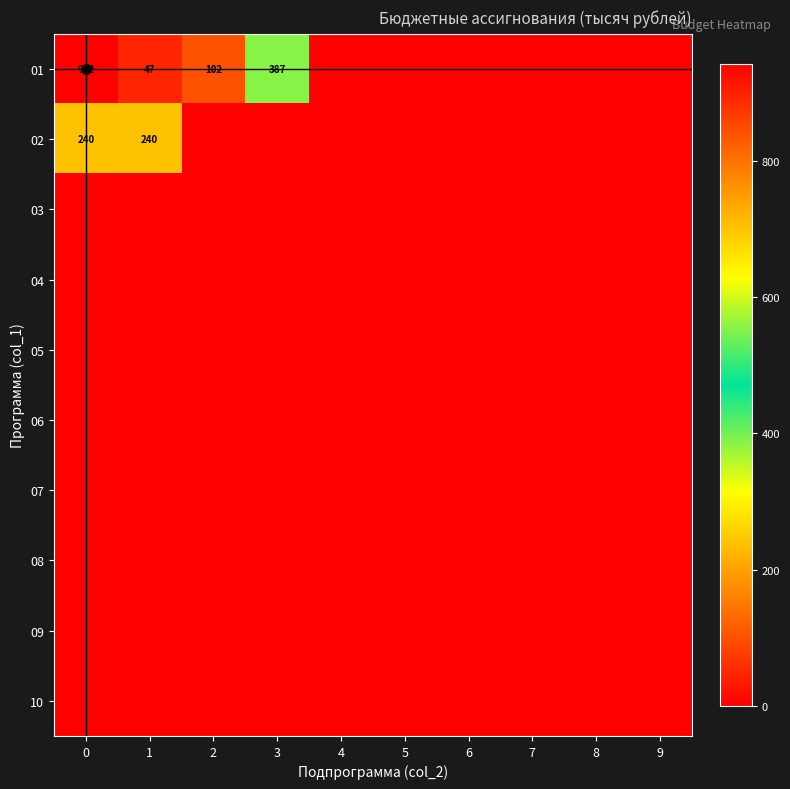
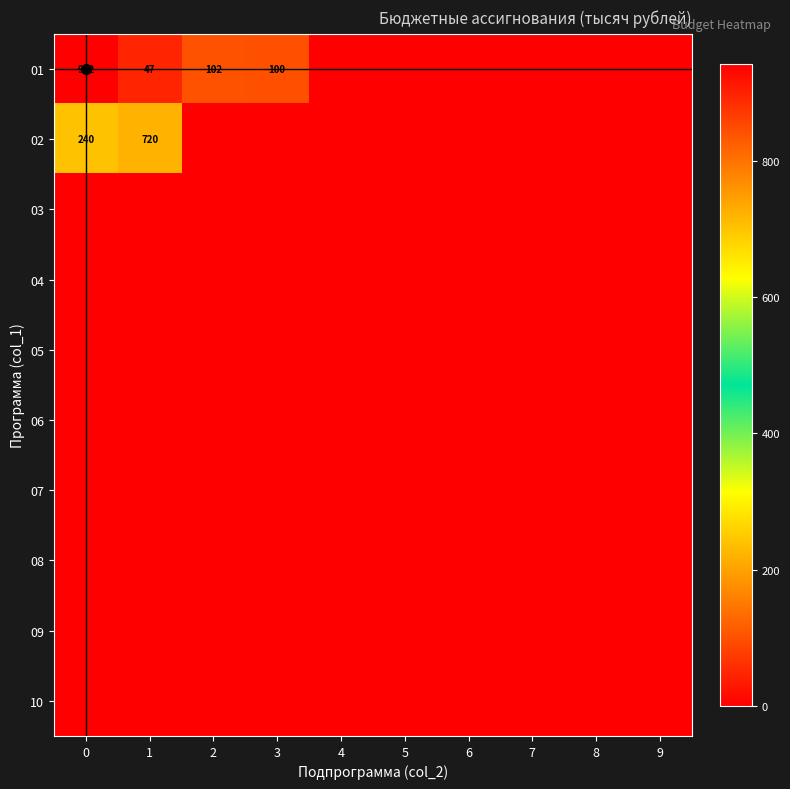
01, 3: 387 -> 100
02, 1: 240 -> 720
